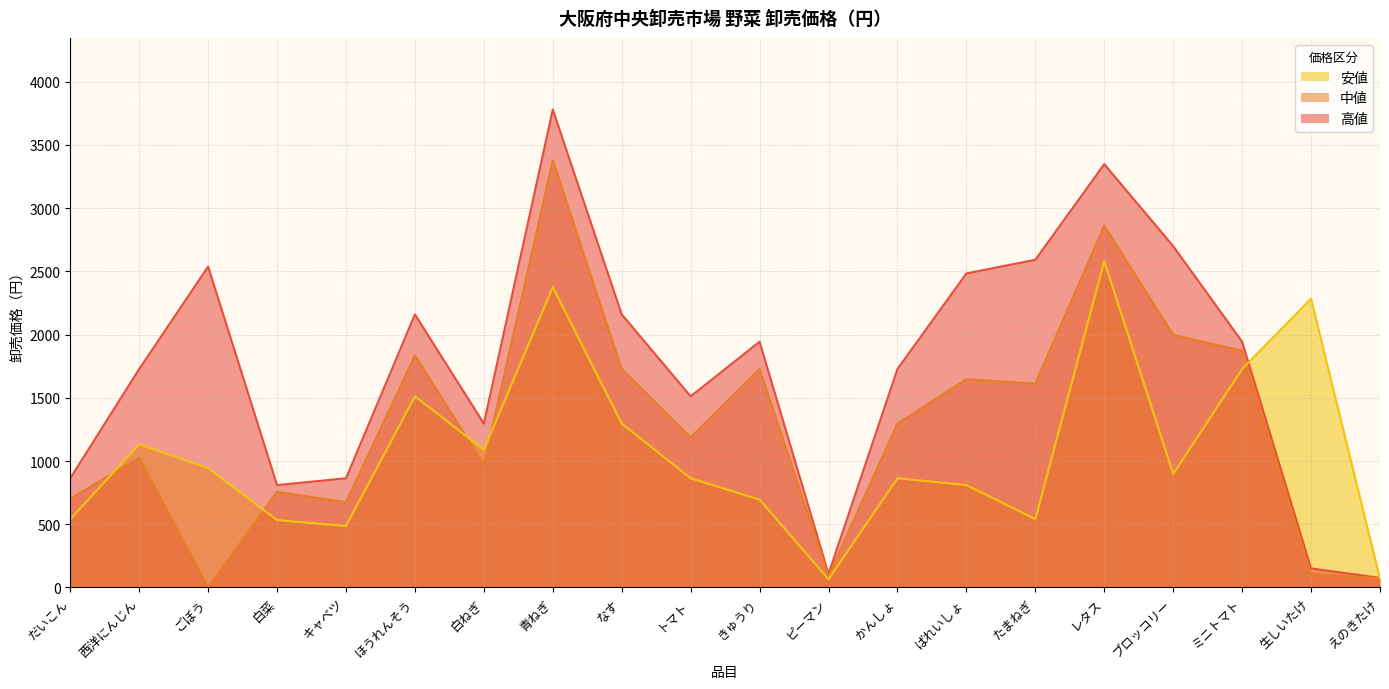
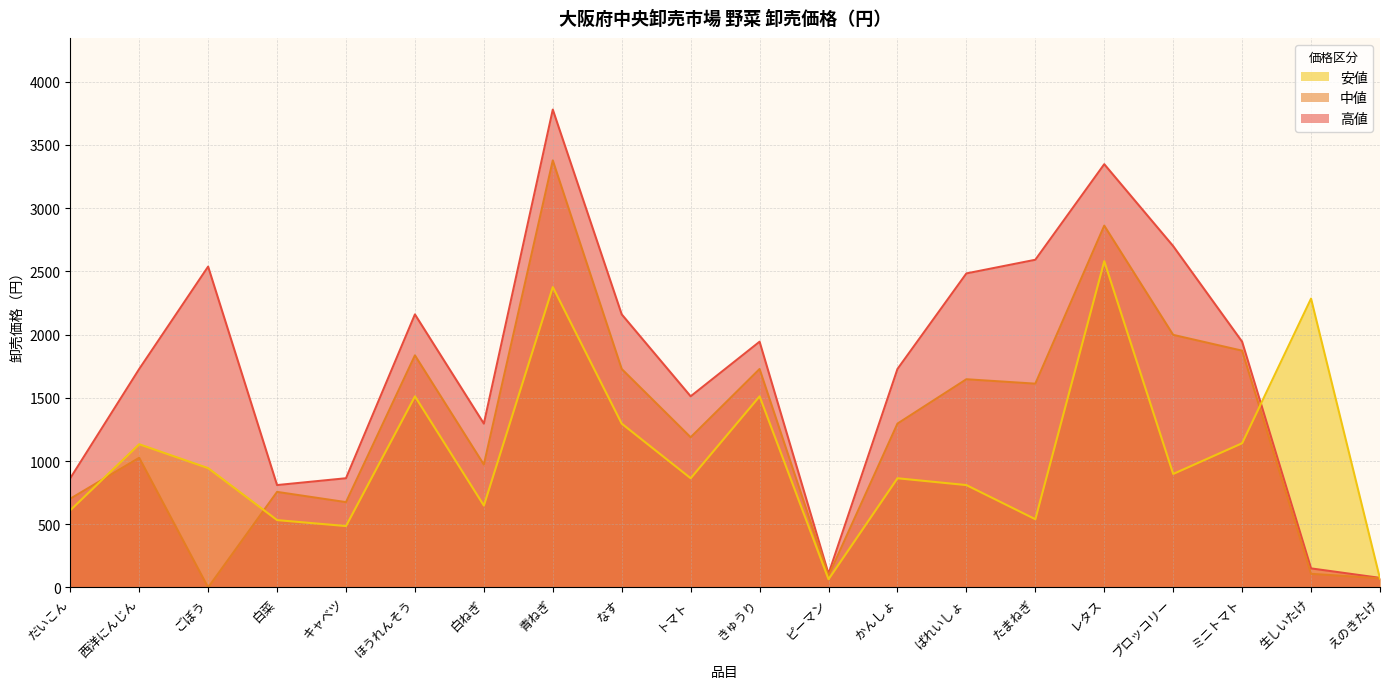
安値, だいこん: 540 -> 610
安値, 白ねぎ: 1090 -> 650
安値, きゅうり: 700 -> 1510
安値, ミニトマト: 1730 -> 1140
